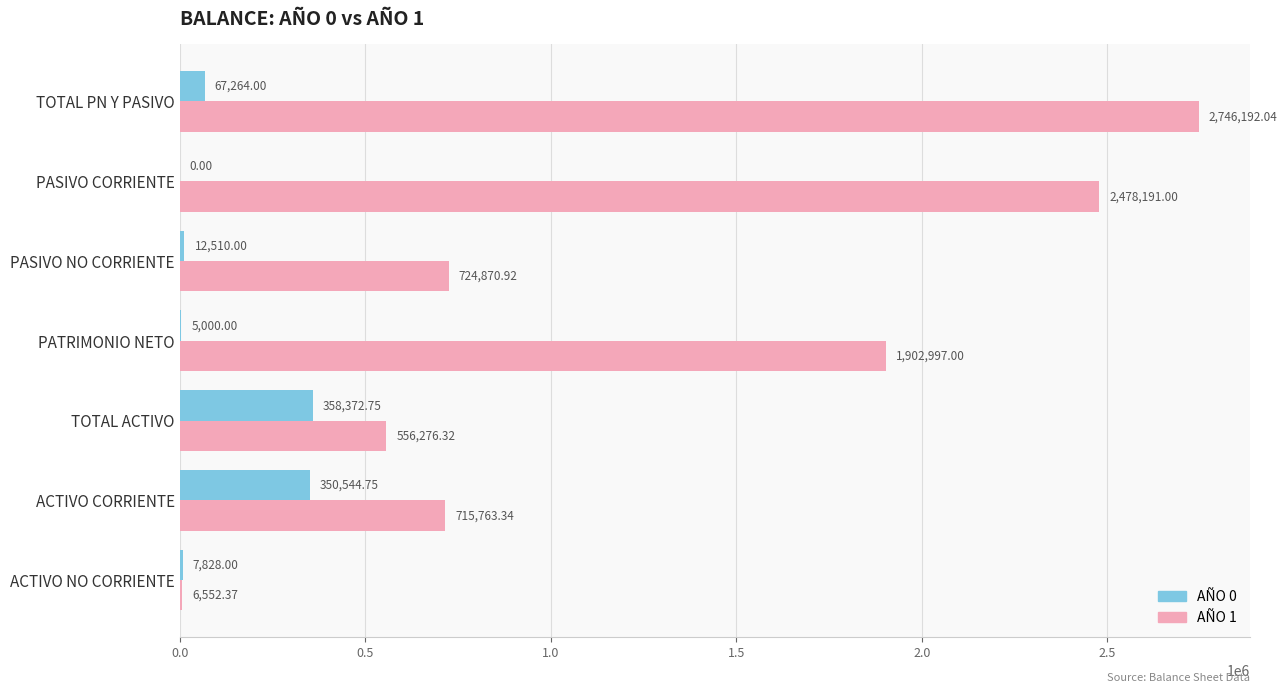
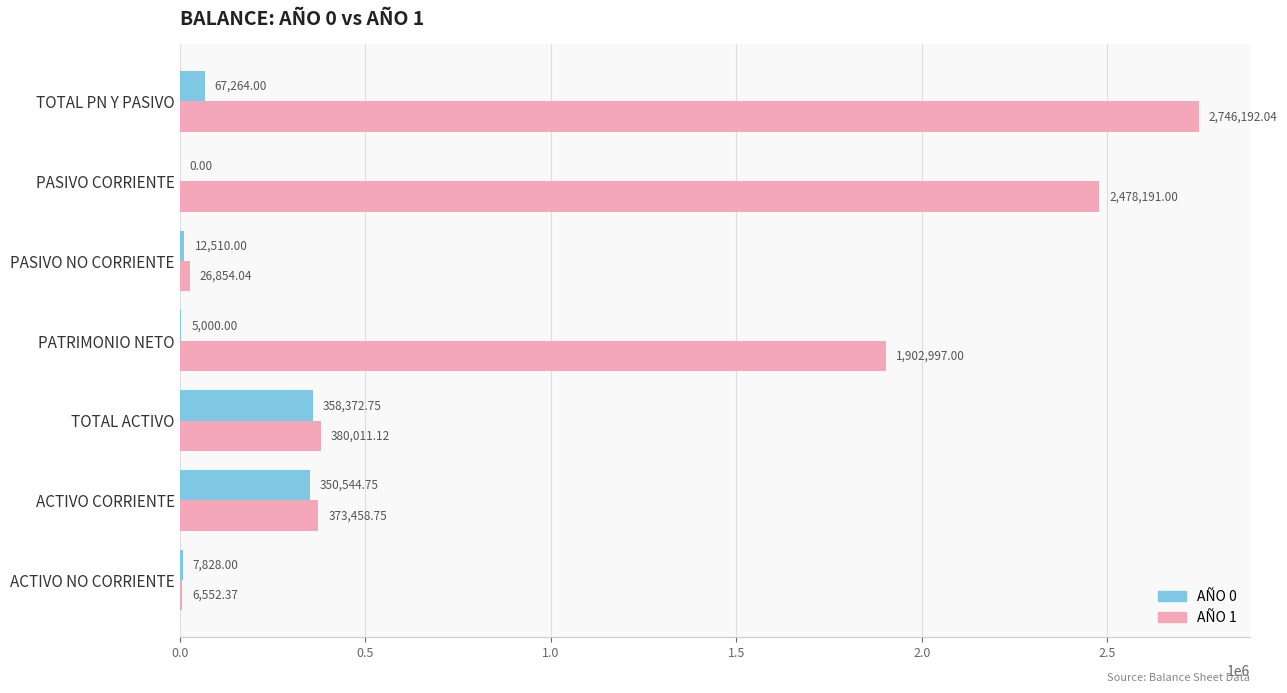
AÑO 1, PASIVO NO CORRIENTE: 724,870.92 -> 26,854.04
AÑO 1, TOTAL ACTIVO: 556,276.32 -> 380,011.12
AÑO 1, ACTIVO CORRIENTE: 715,763.34 -> 373,458.75
